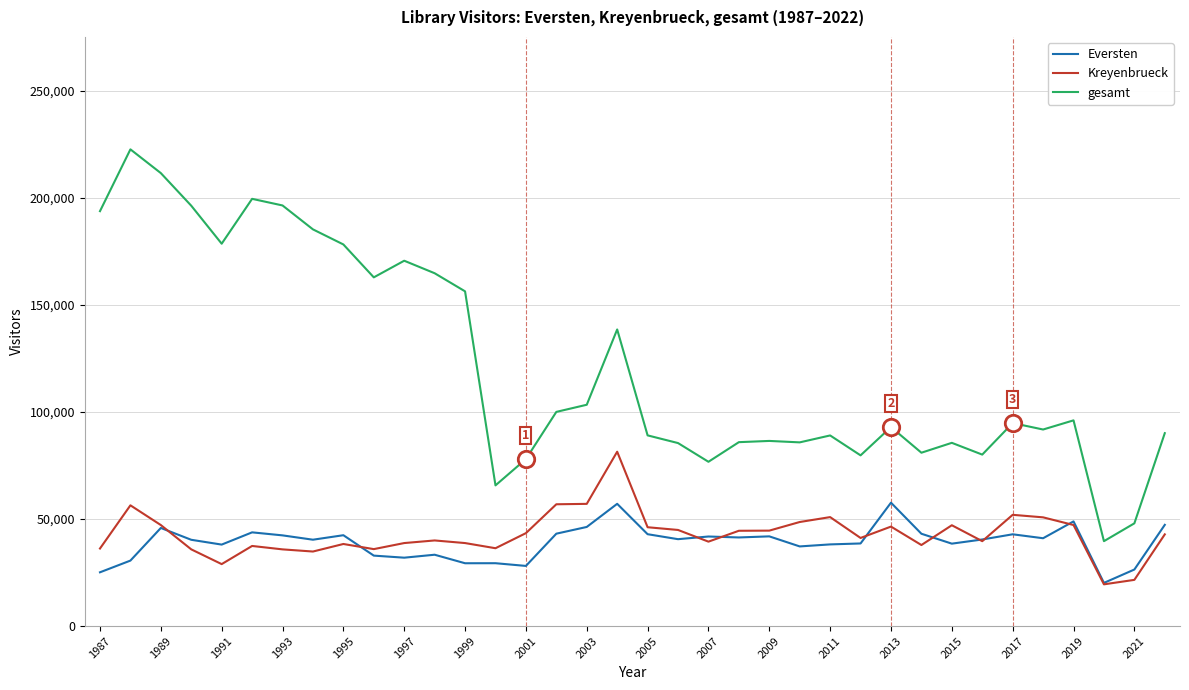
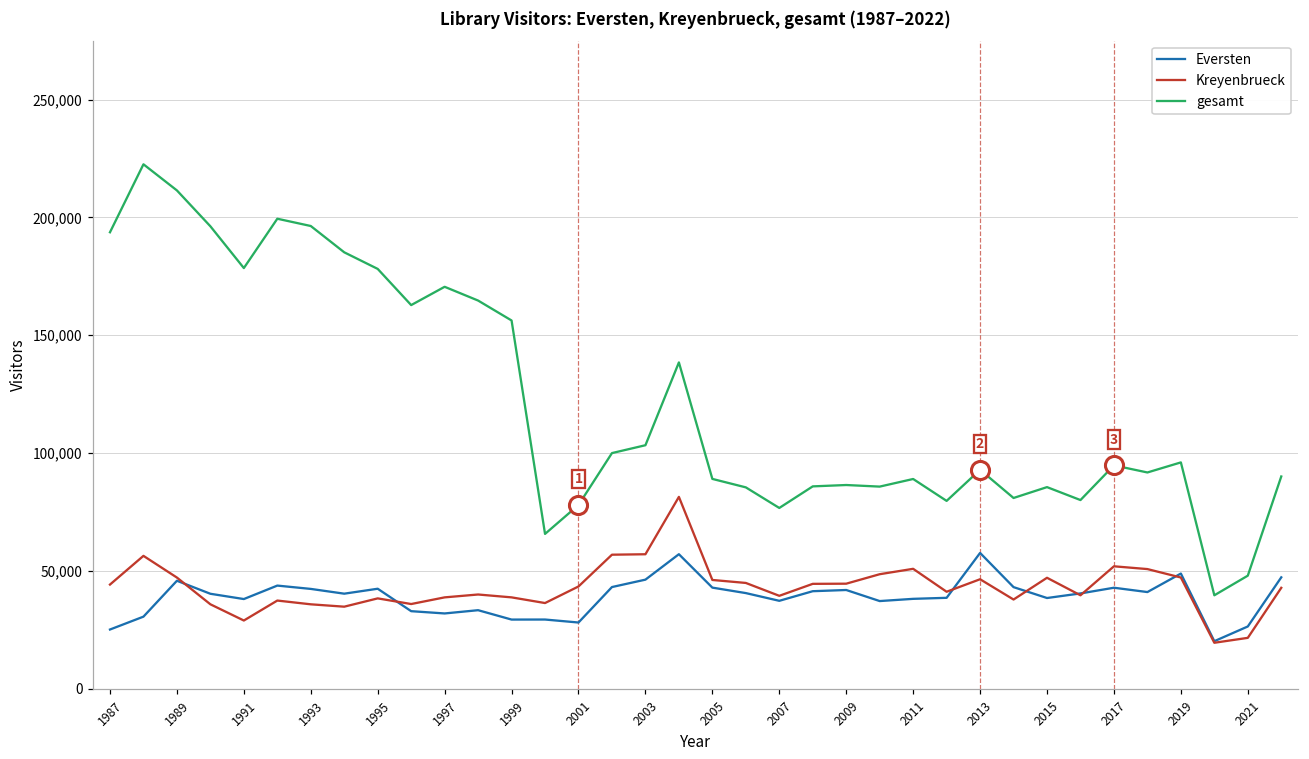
Kreyenbrueck, 1987: 36,000 -> 44,000
Eversten, 2007: 42,000 -> 37,000
